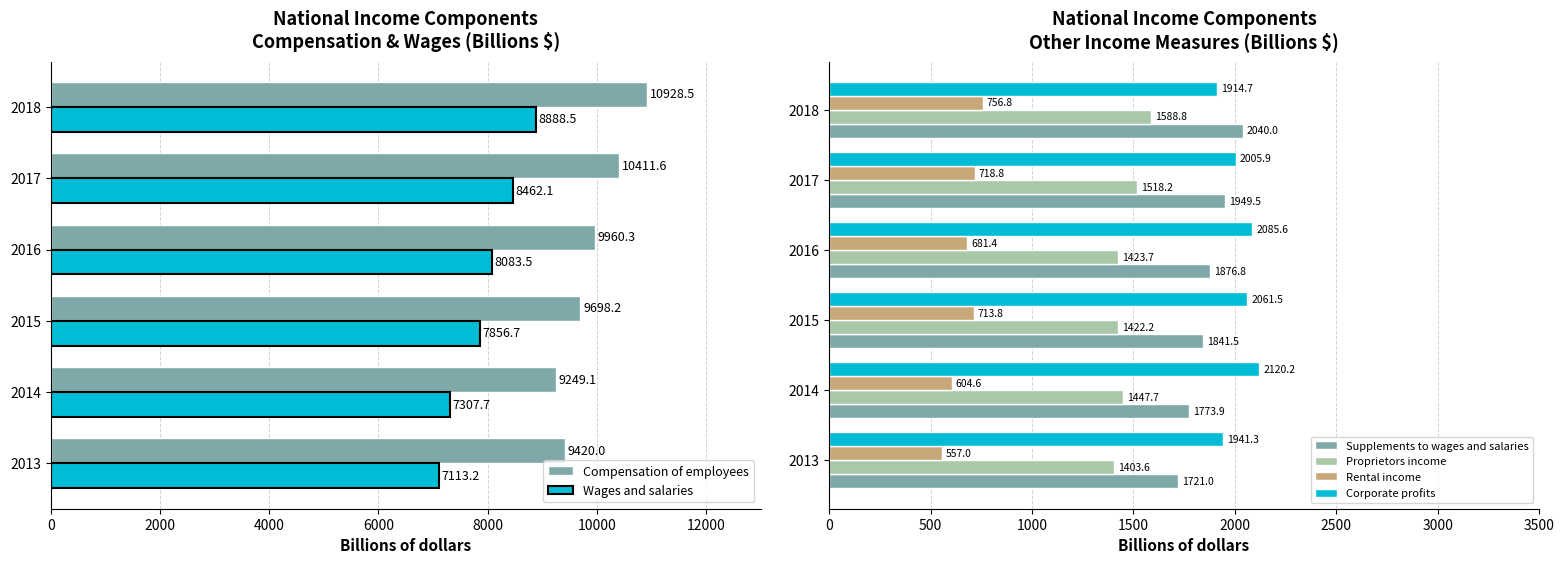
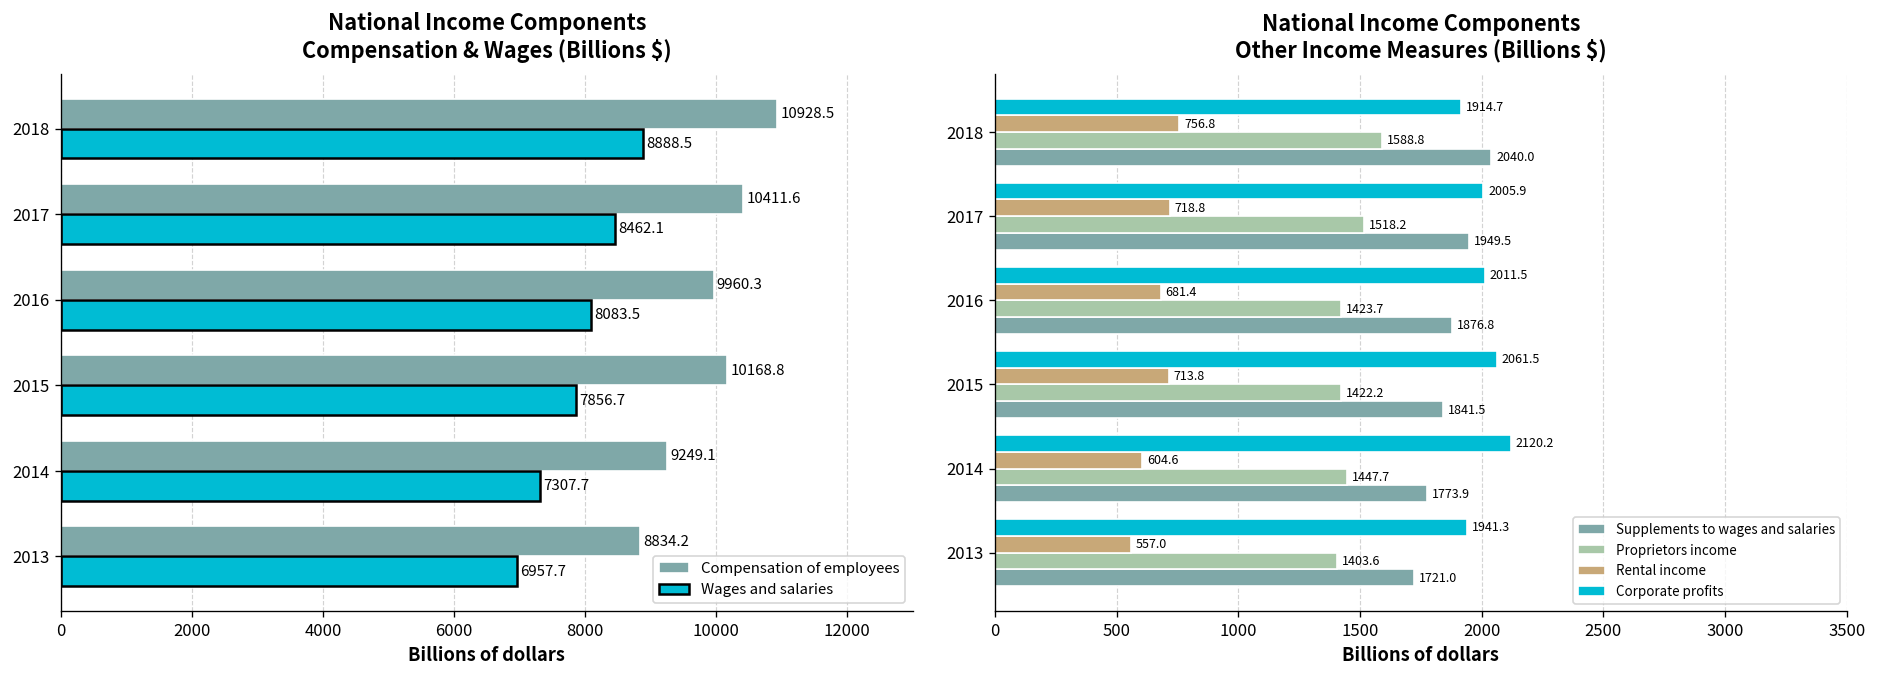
National Income Components Compensation & Wages (Billions $), Compensation of employees, 2015: 9698.2 -> 10168.8
National Income Components Compensation & Wages (Billions $), Compensation of employees, 2013: 9420.0 -> 8834.2
National Income Components Compensation & Wages (Billions $), Wages and salaries, 2013: 7113.2 -> 6957.7
National Income Components Other Income Measures (Billions $), Corporate profits, 2016: 2085.6 -> 2011.5
